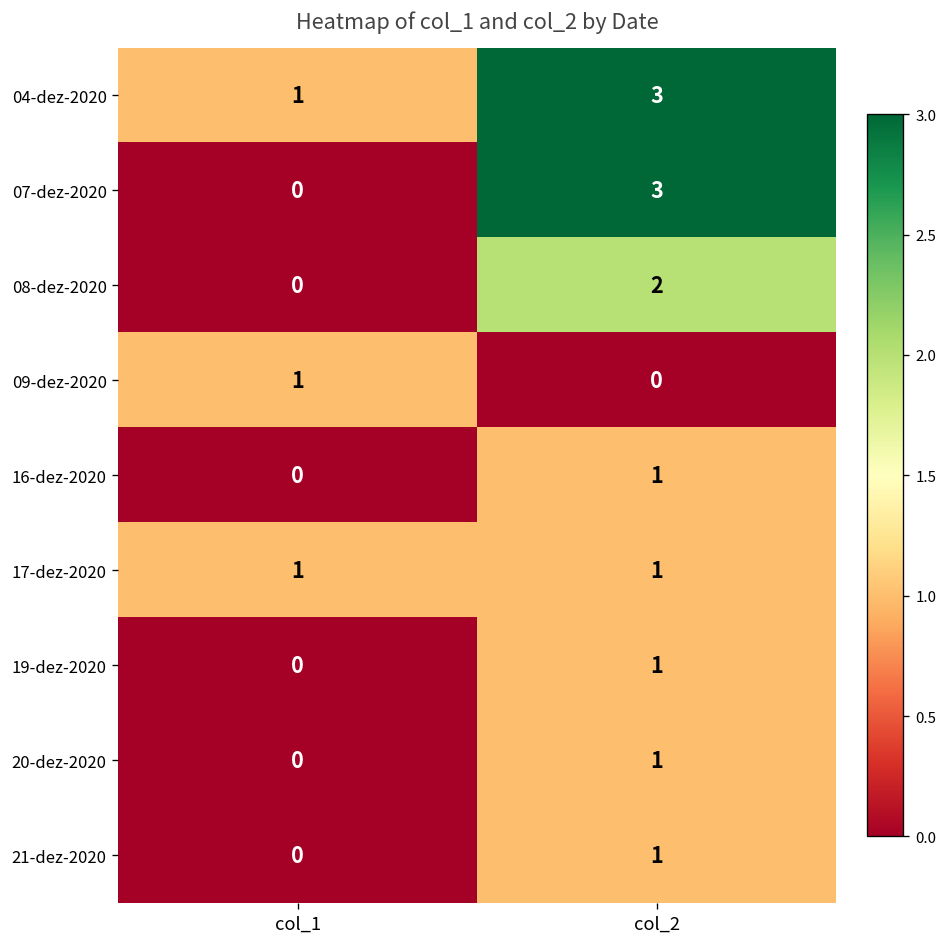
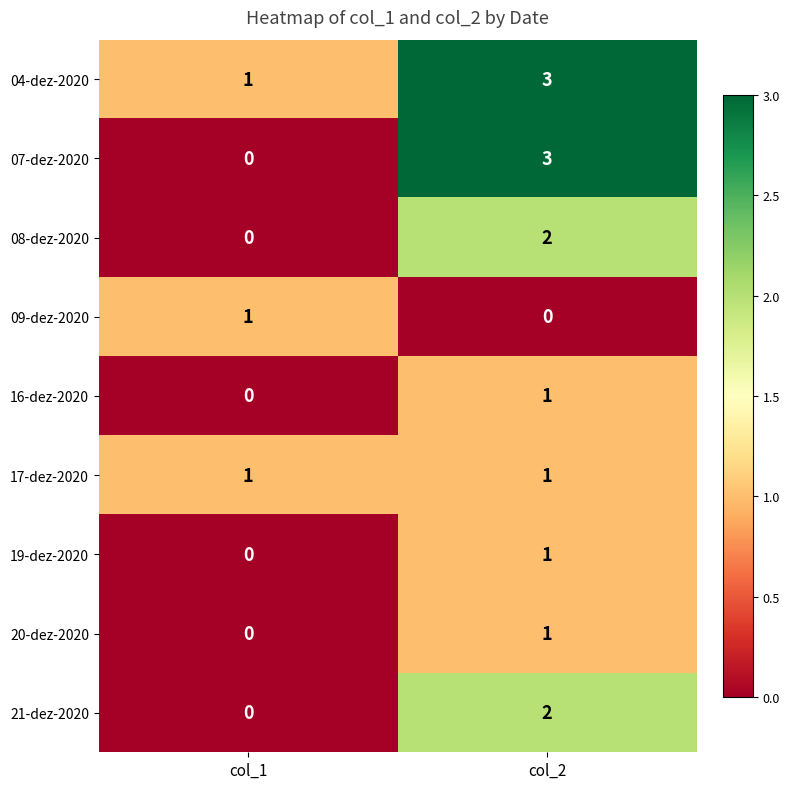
21-dez-2020, col_2: 1 -> 2
